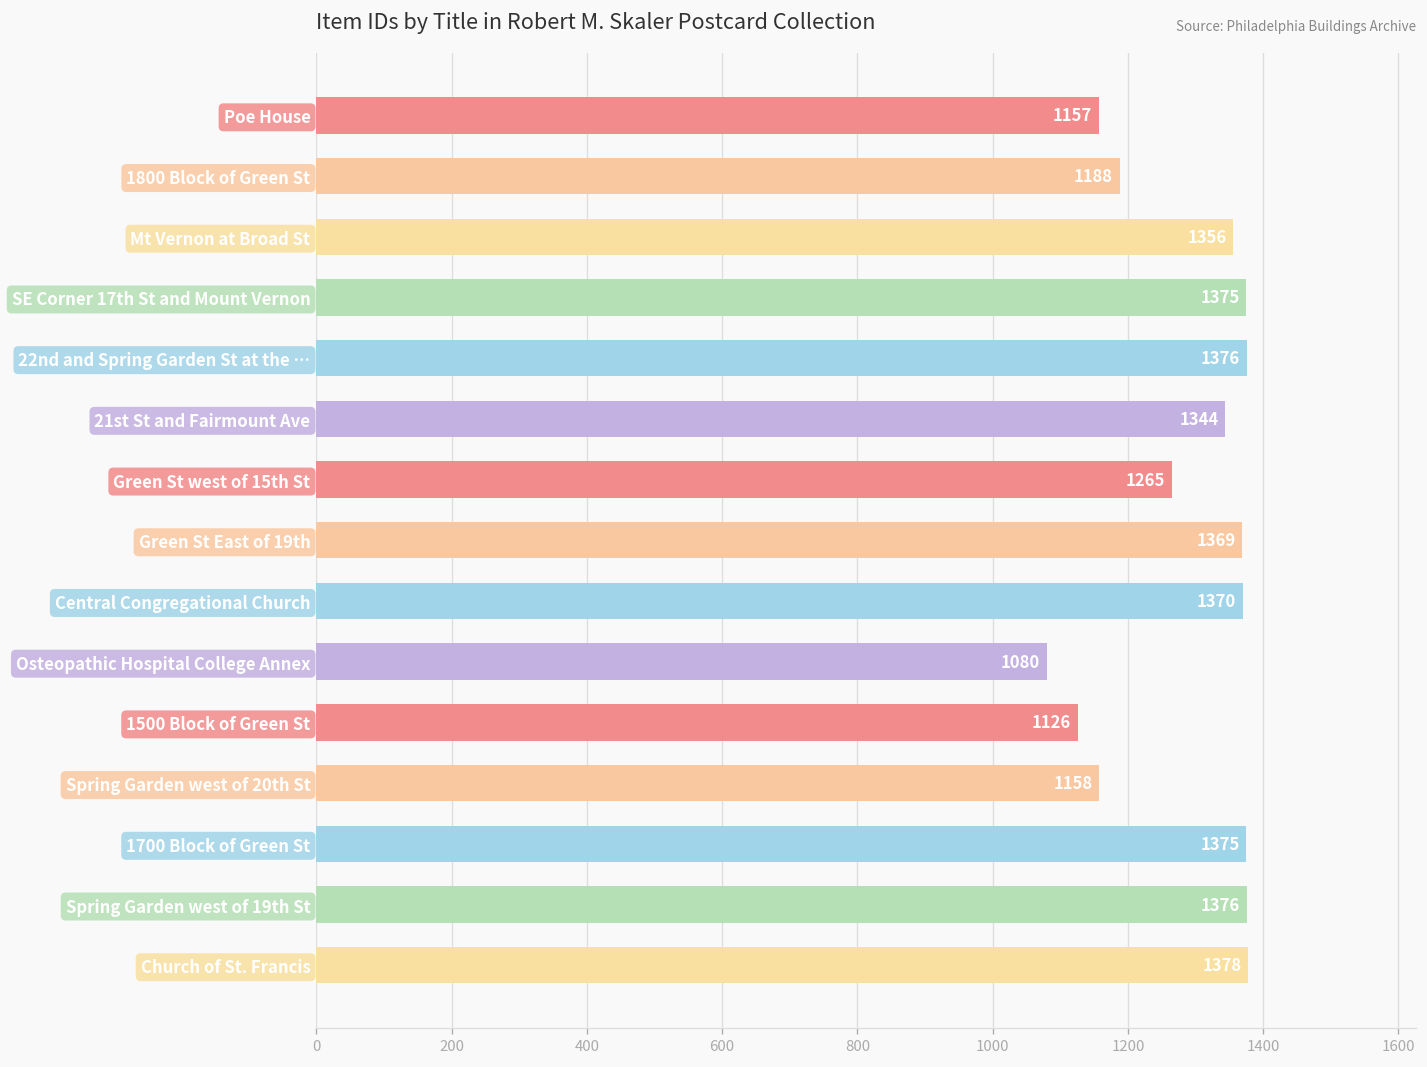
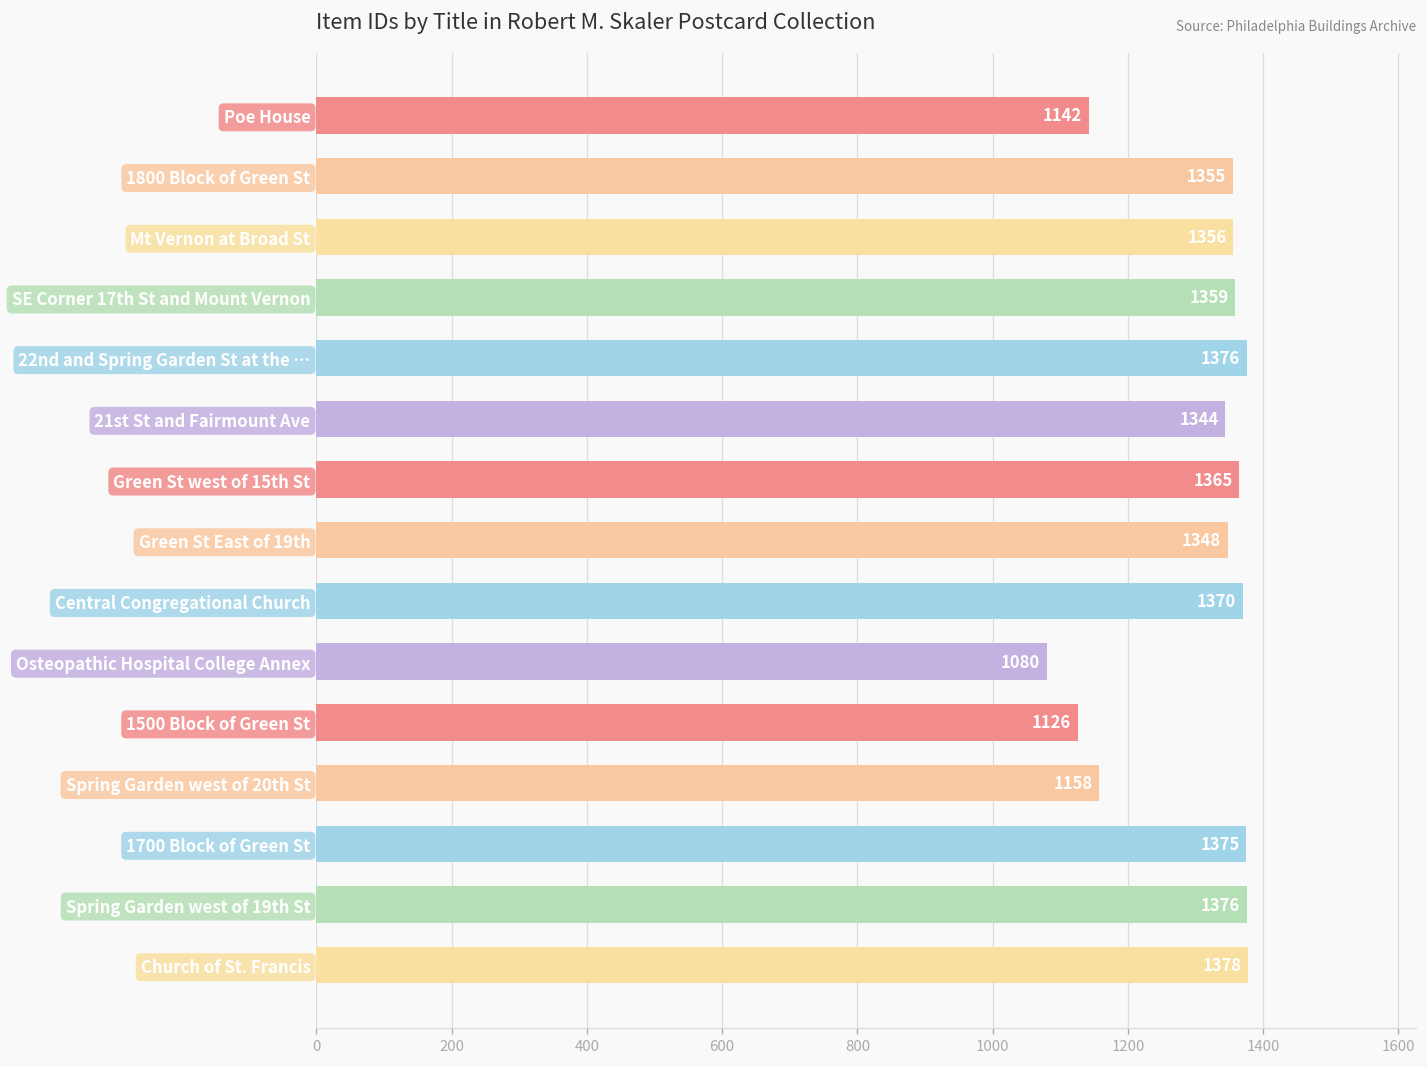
Poe House: 1157 -> 1142
1800 Block of Green St: 1188 -> 1355
SE Corner 17th St and Mount Vernon: 1375 -> 1359
Green St west of 15th St: 1265 -> 1365
Green St East of 19th: 1369 -> 1348
